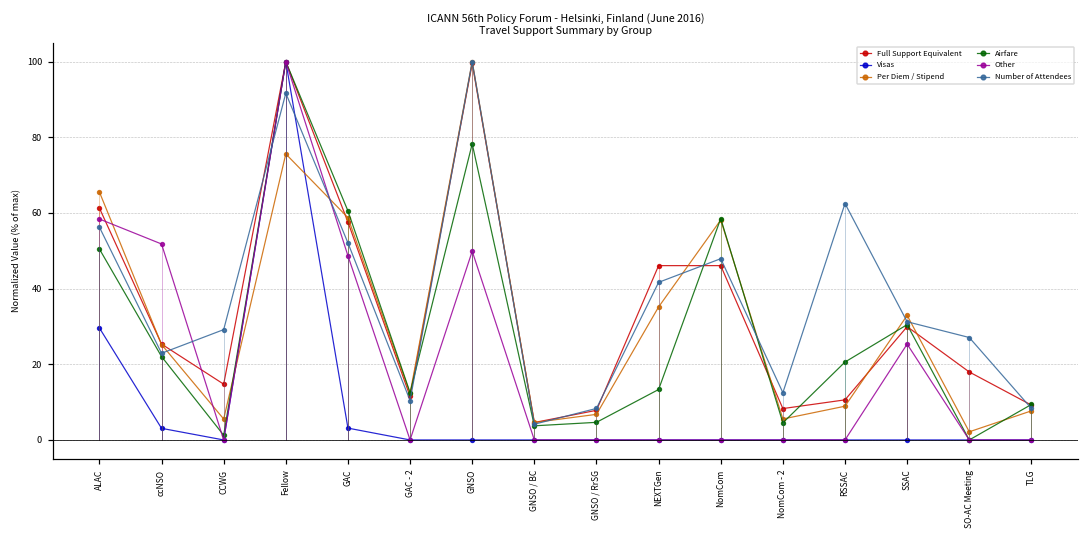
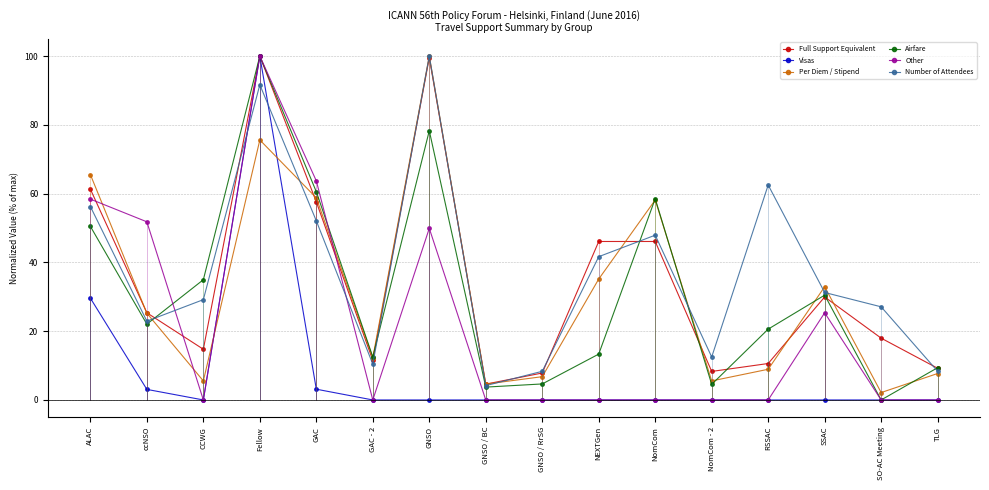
Airfare, CCWG: 1 -> 35
Other, GAC: 49 -> 64
